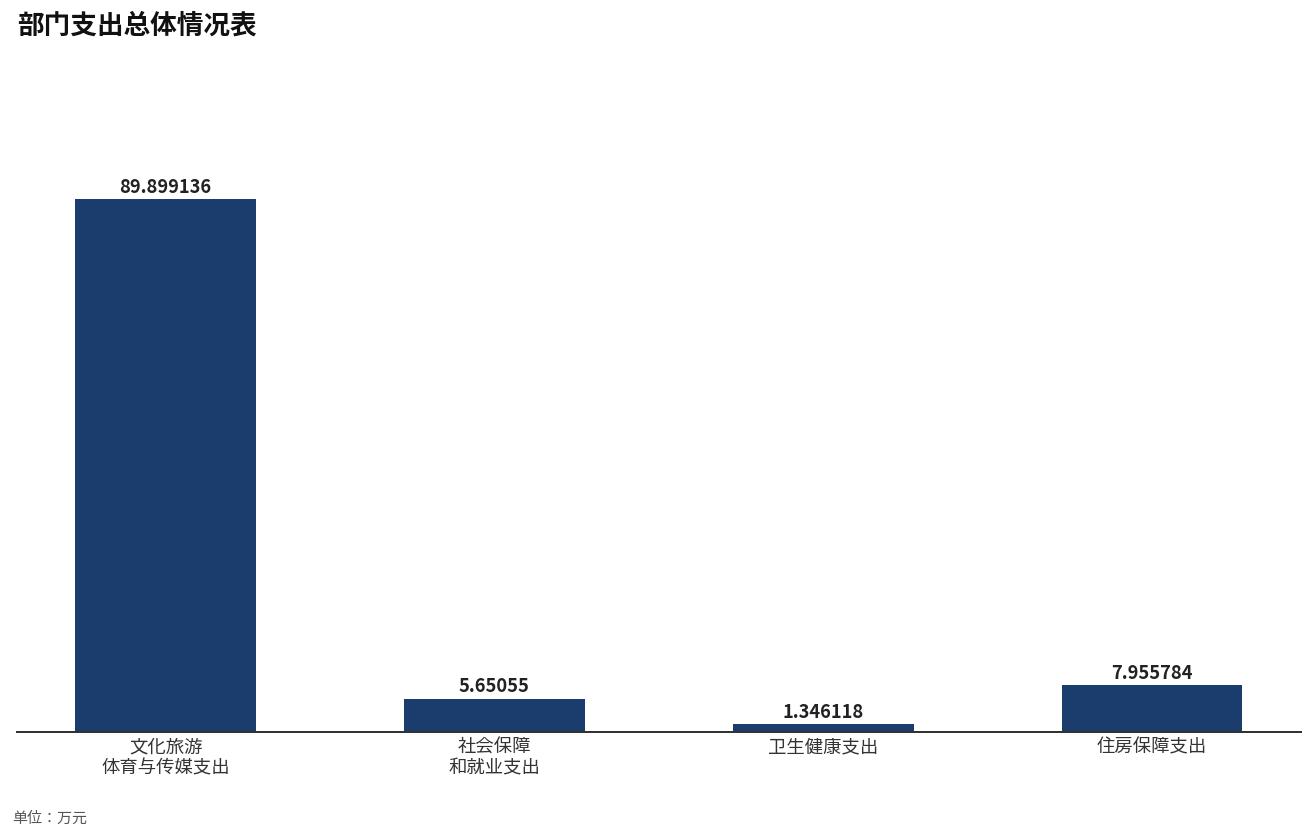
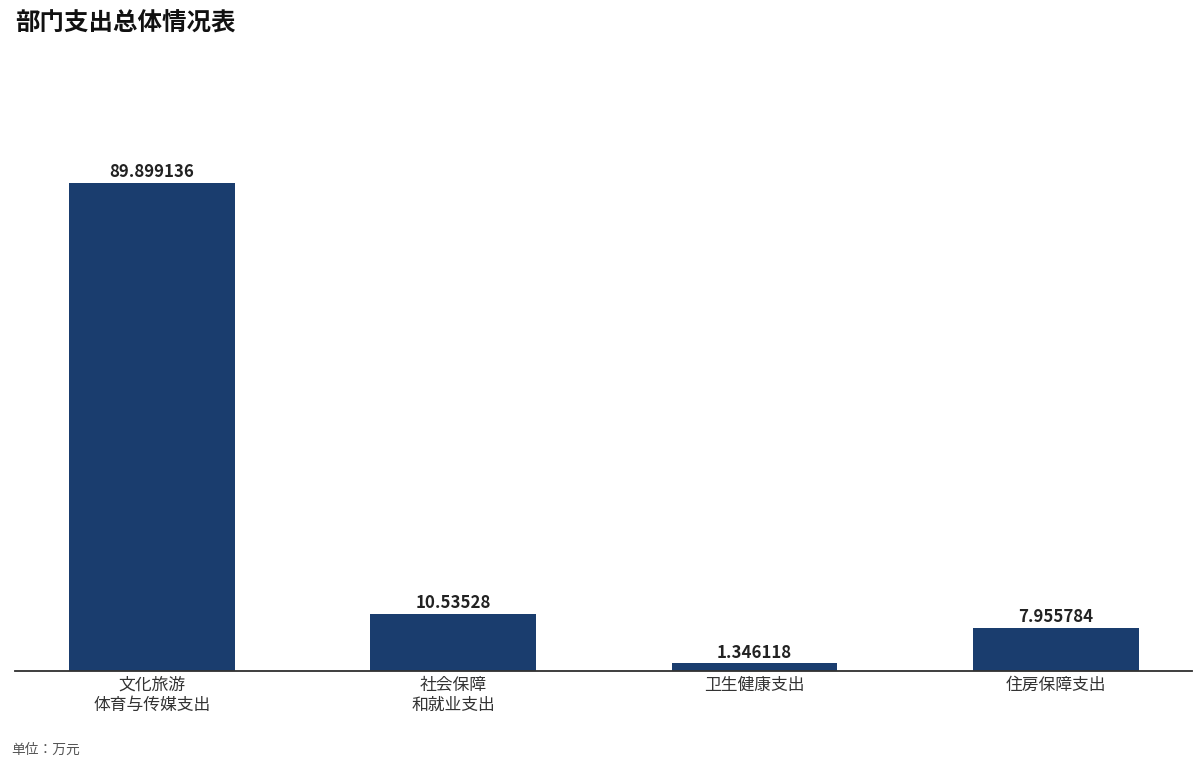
社会保障 和就业支出: 5.65055 -> 10.53528
